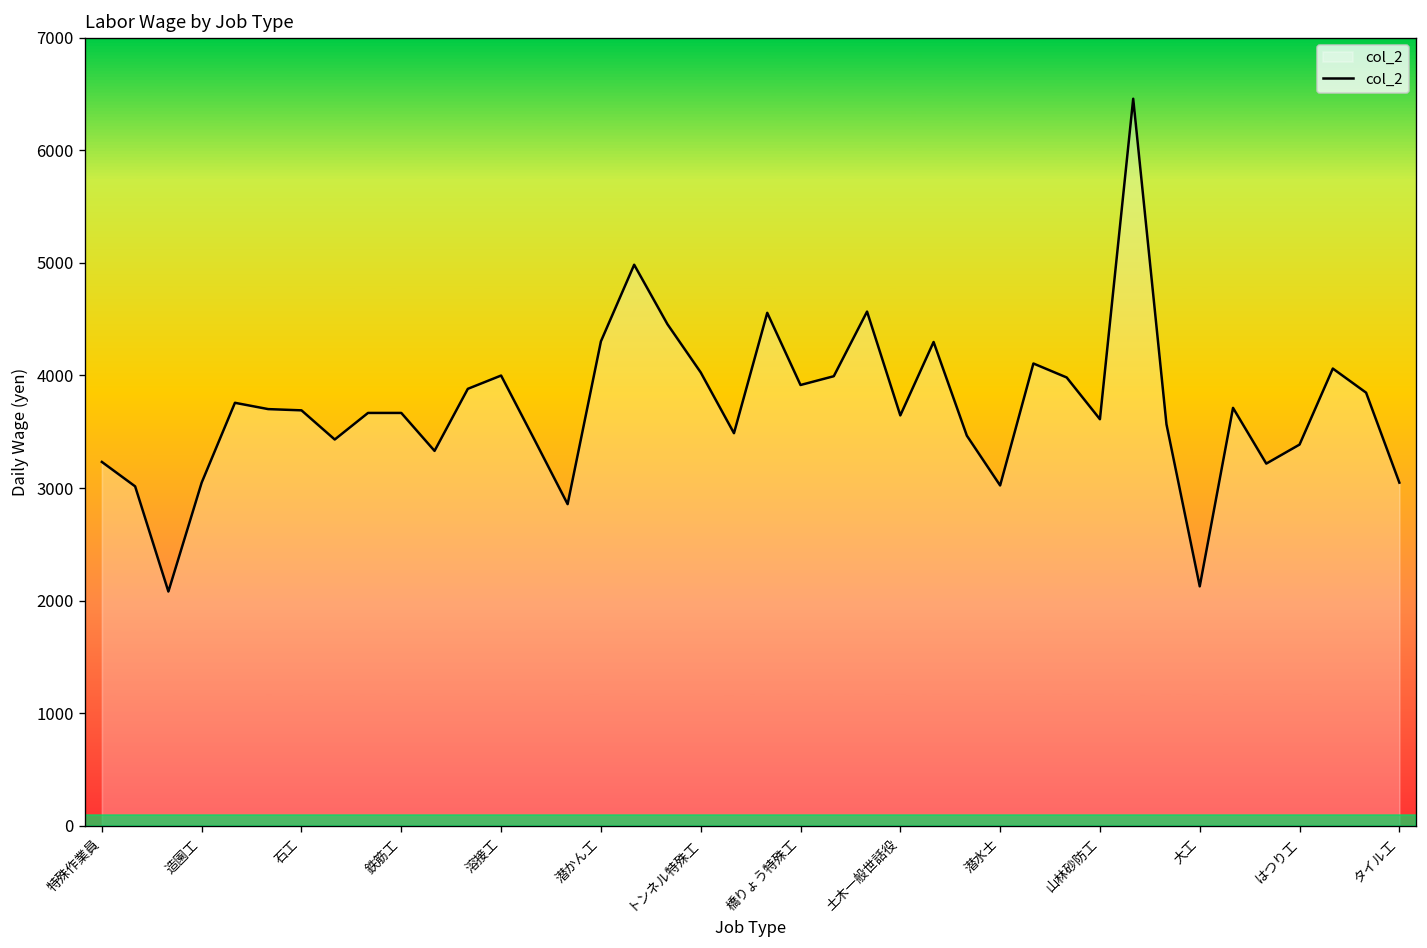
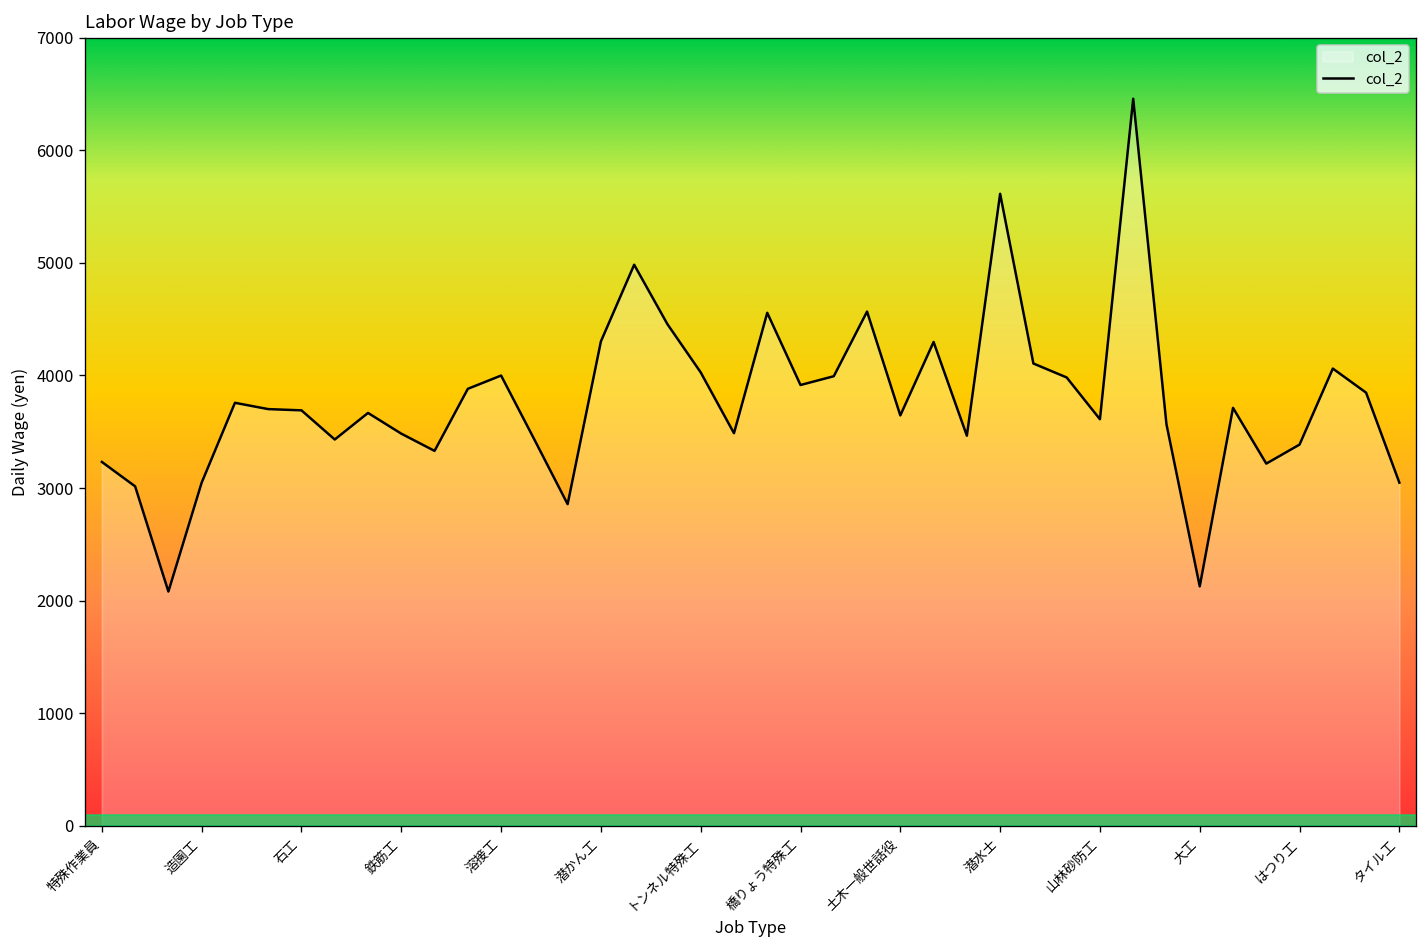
鉄筋工: 3700 -> 3500
潜水士: 3000 -> 5600
